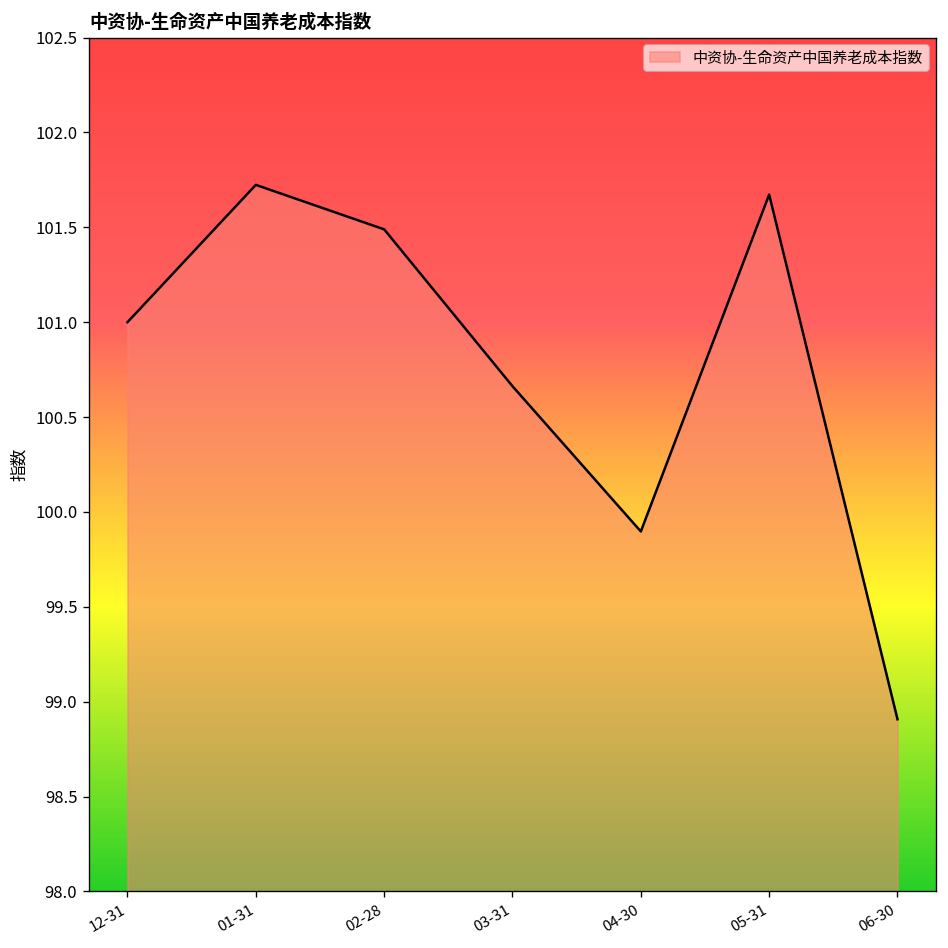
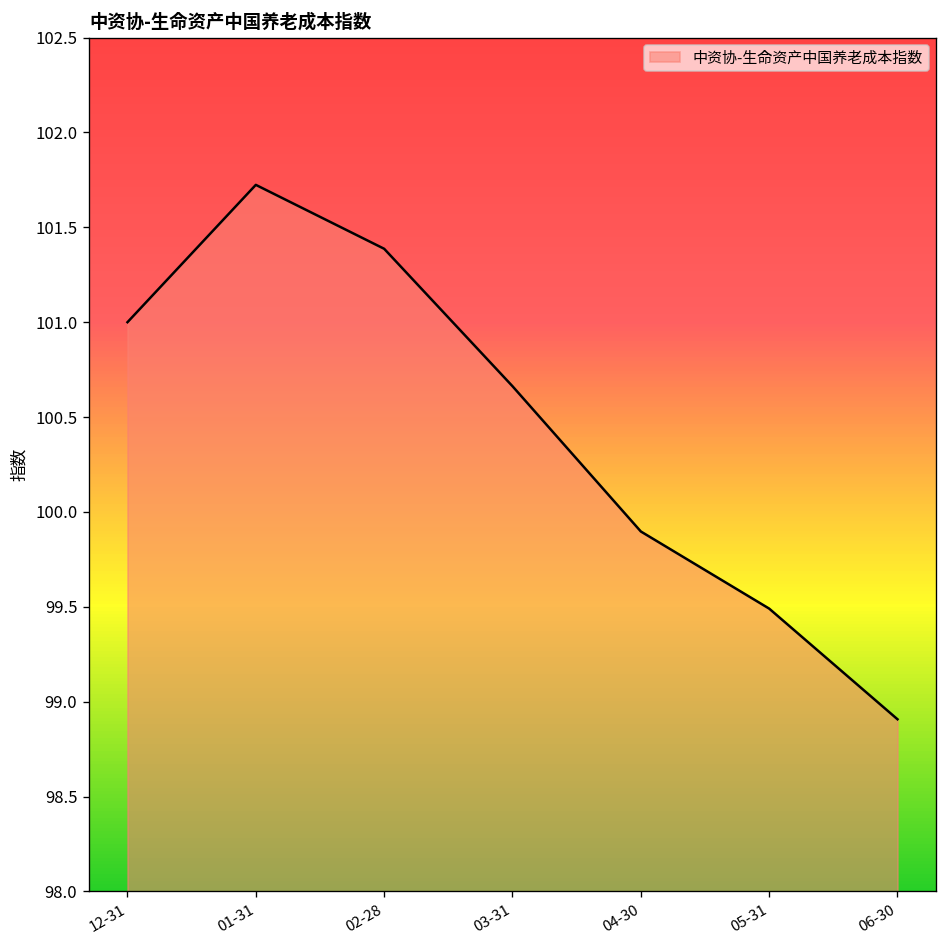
02-28: 101.49 -> 101.39
05-31: 101.67 -> 99.49
